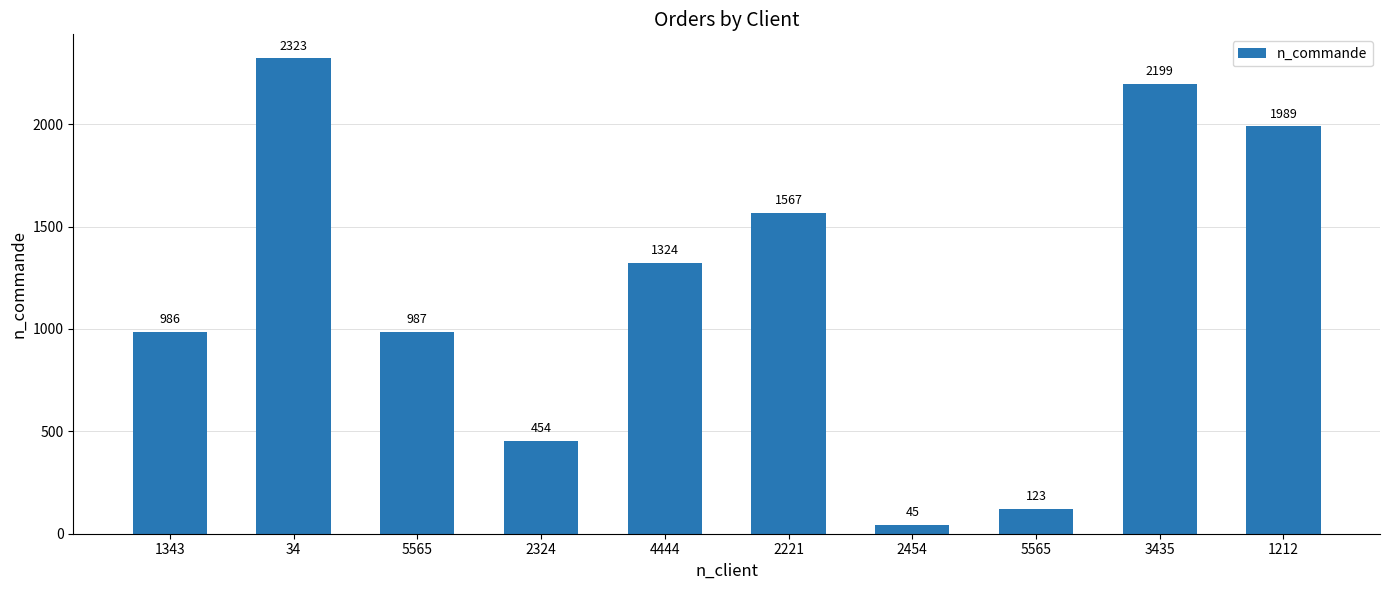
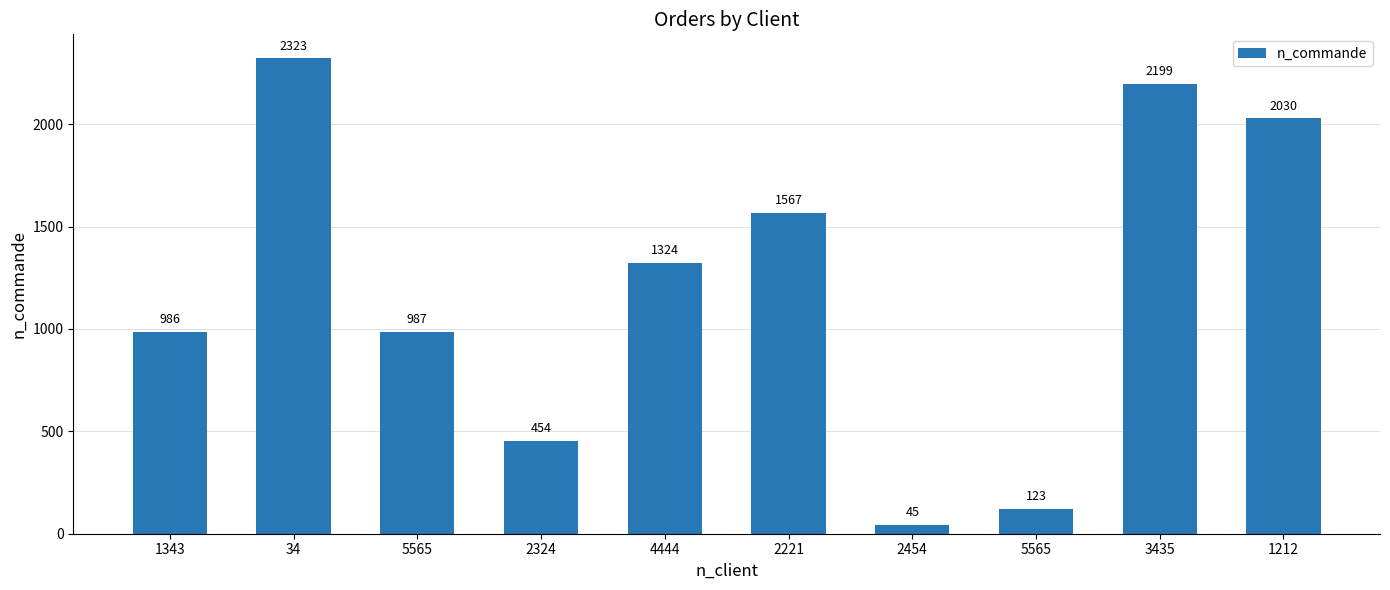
1212: 1989 -> 2030
